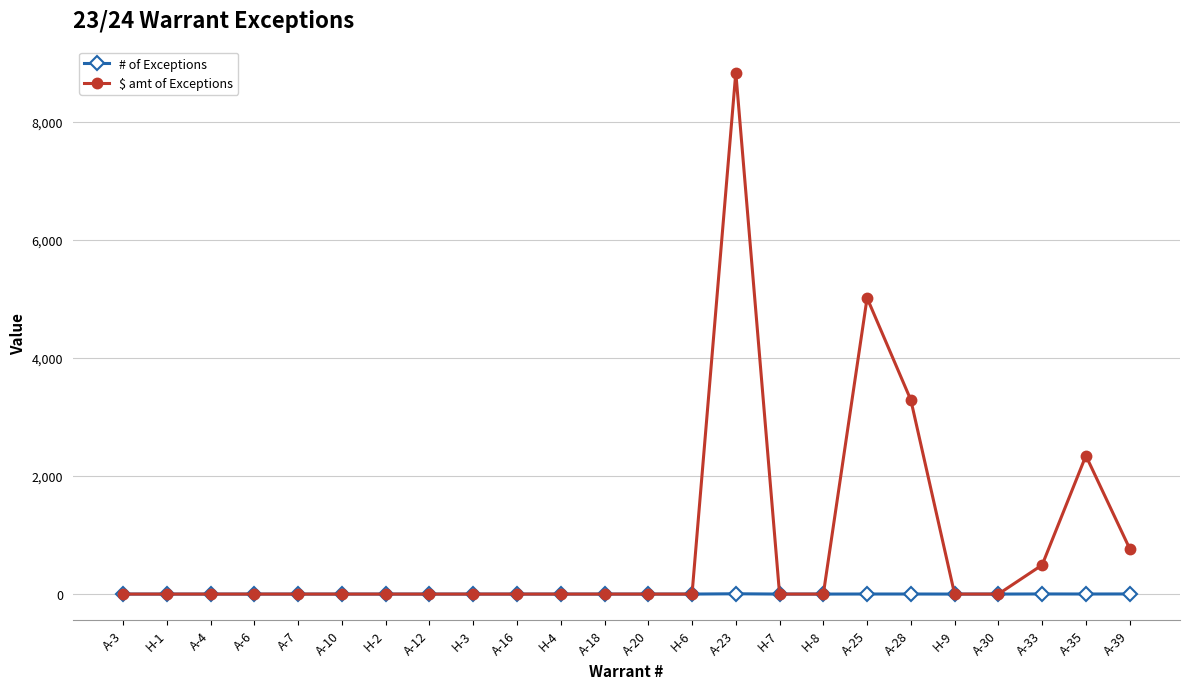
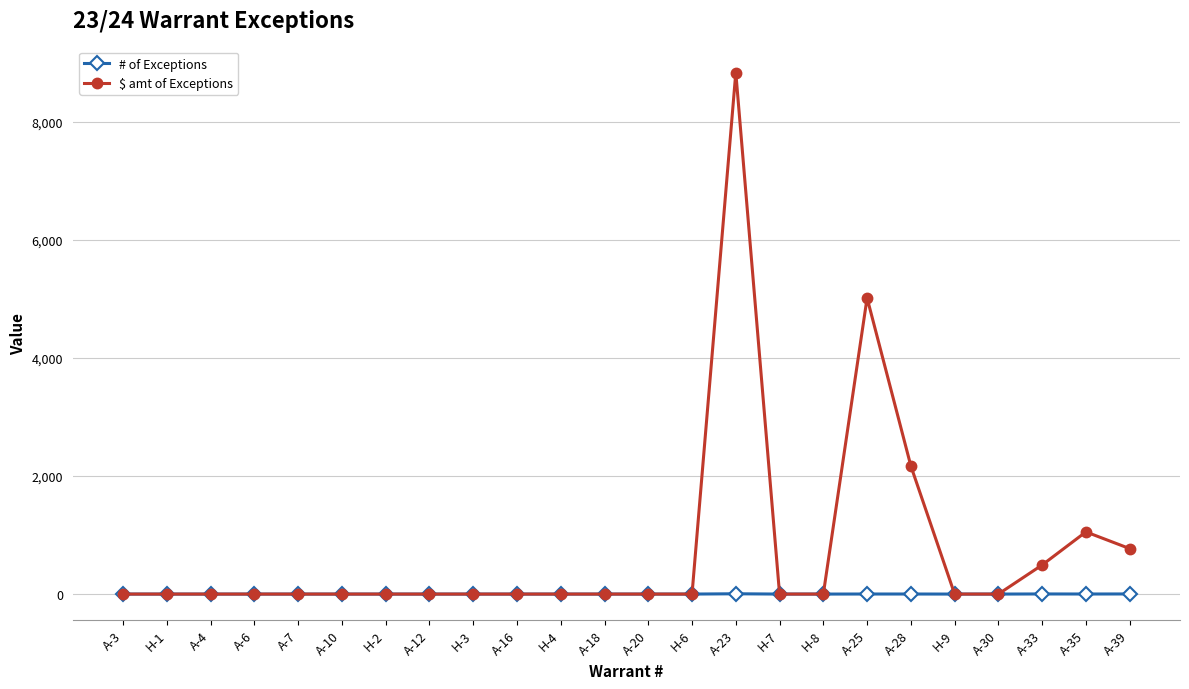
$ amt of Exceptions, A-28: 3,300 -> 2,200
$ amt of Exceptions, A-35: 2,300 -> 1,100
